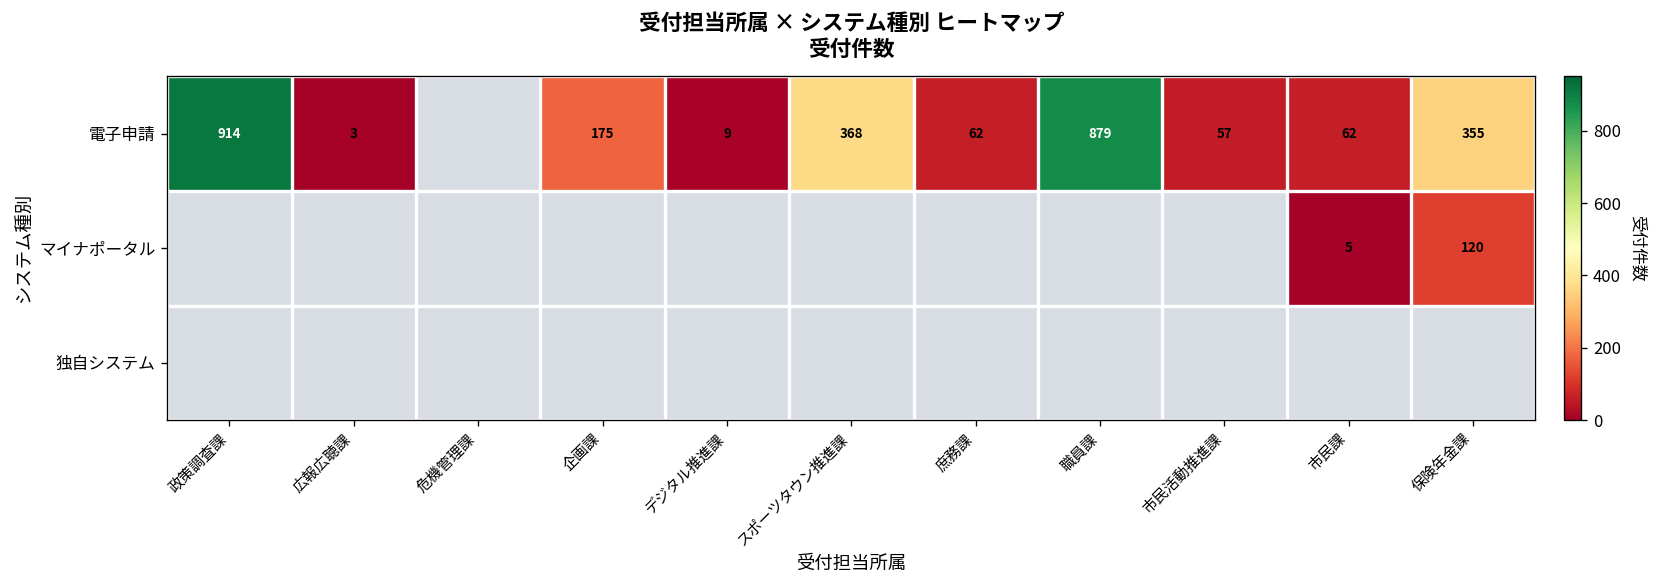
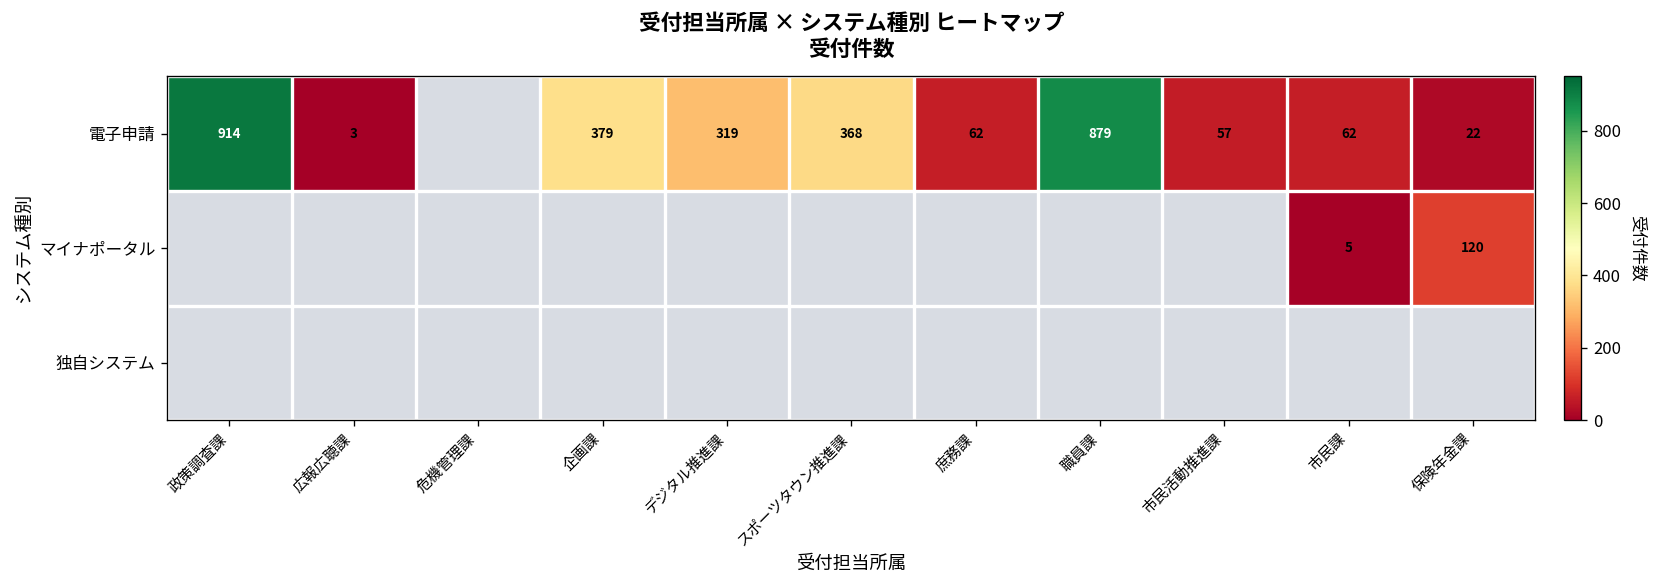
電子申請, 企画課: 175 -> 379
電子申請, デジタル推進課: 9 -> 319
電子申請, 保険年金課: 355 -> 22
